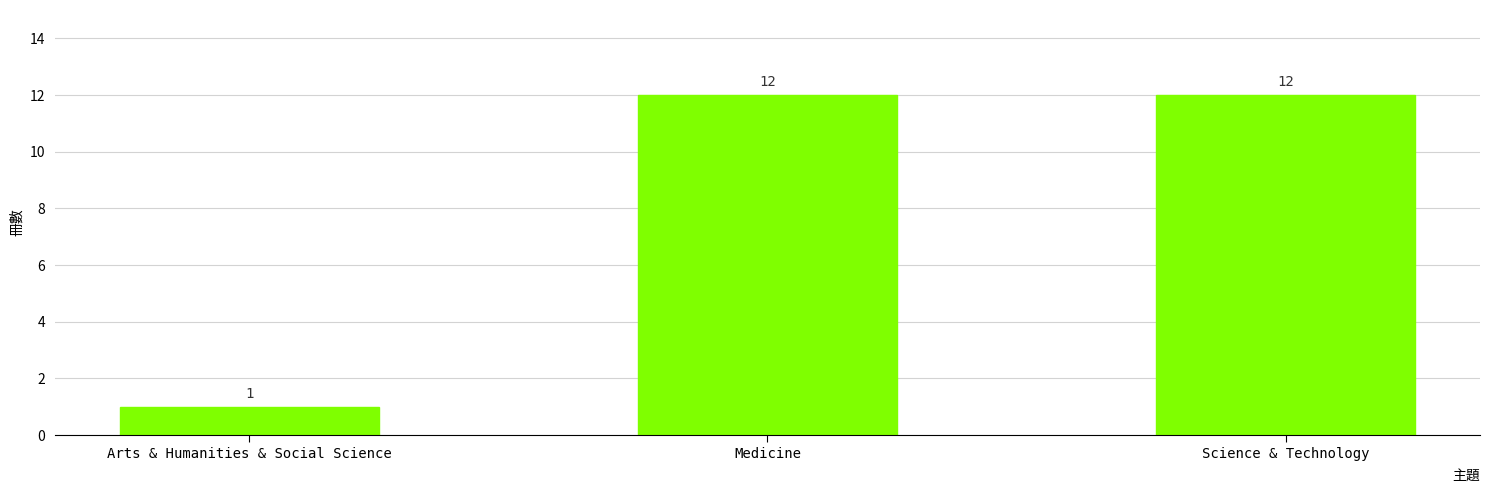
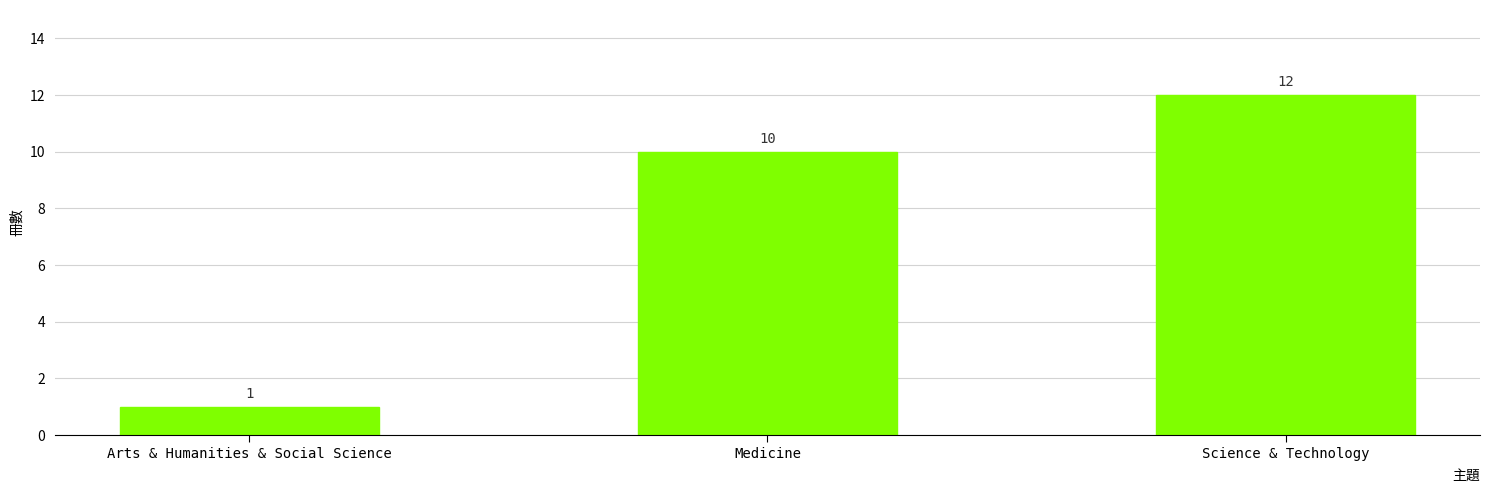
Medicine: 12 -> 10
